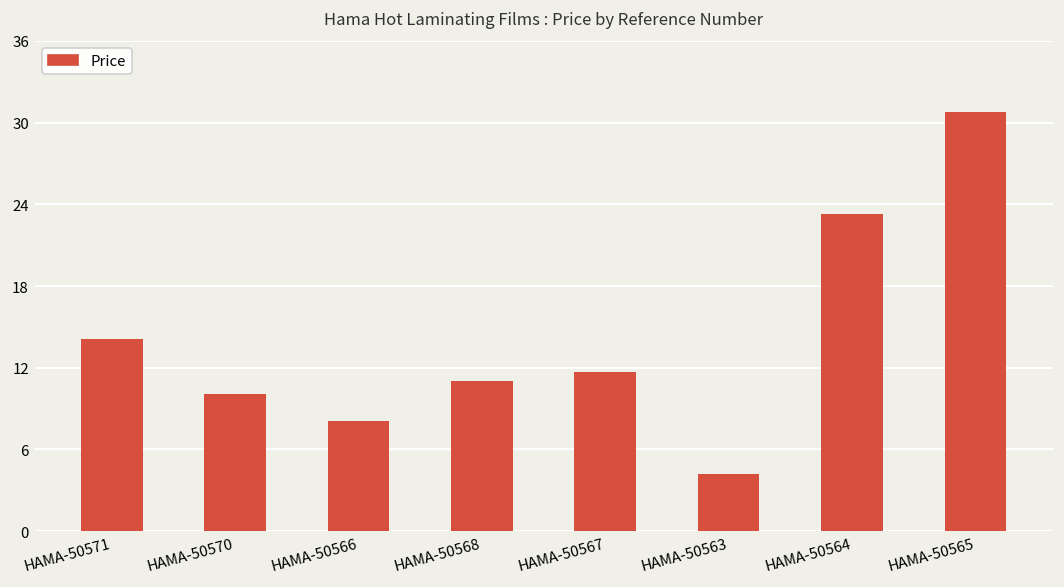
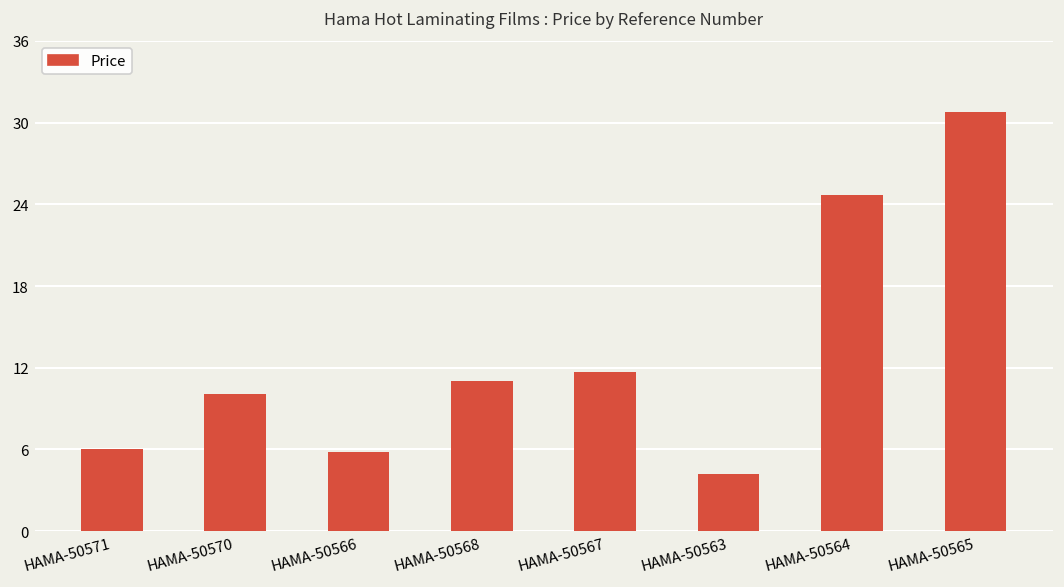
HAMA-50571: 14.1 -> 6.0
HAMA-50566: 8.1 -> 5.8
HAMA-50564: 23.3 -> 24.7
